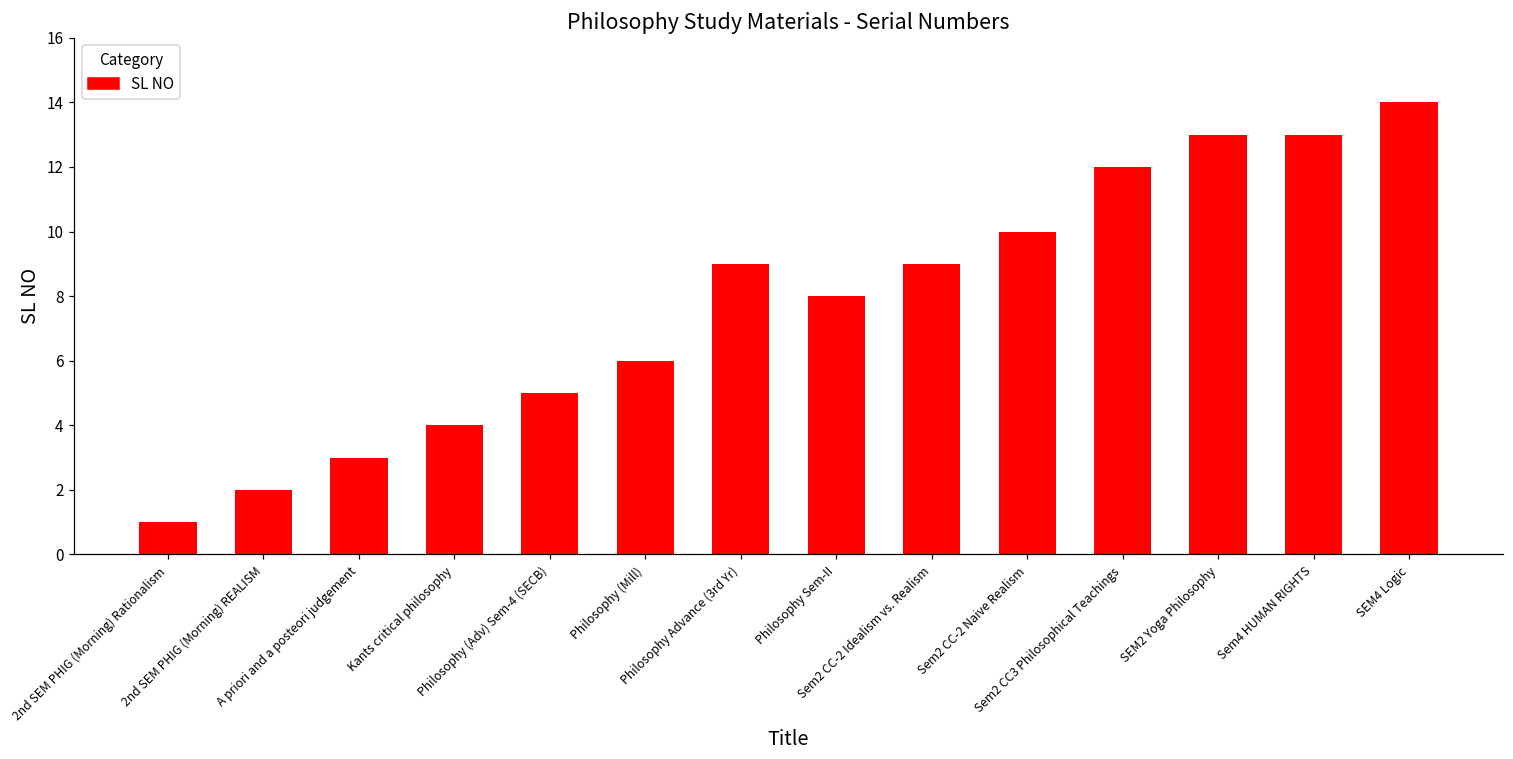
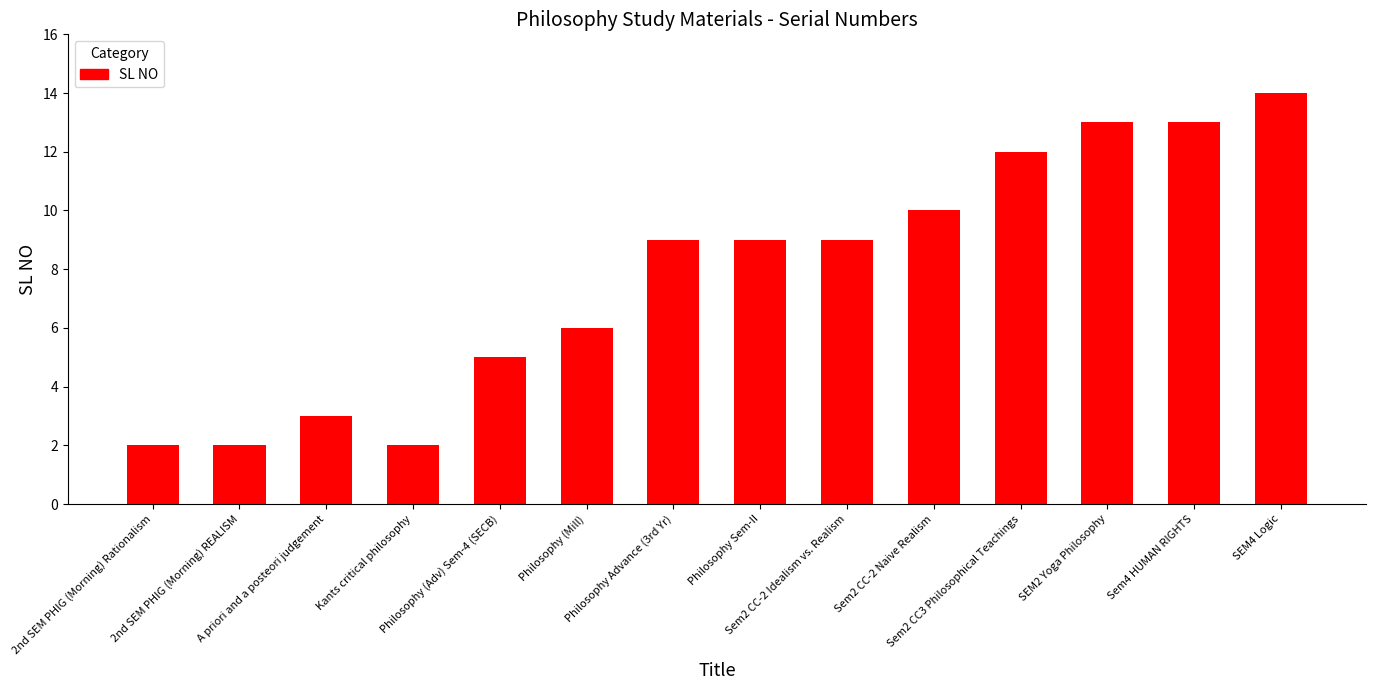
2nd SEM PHIG (Morning) Rationalism: 1 -> 2
Kants critical philosophy: 4 -> 2
Philosophy Sem-II: 8 -> 9
